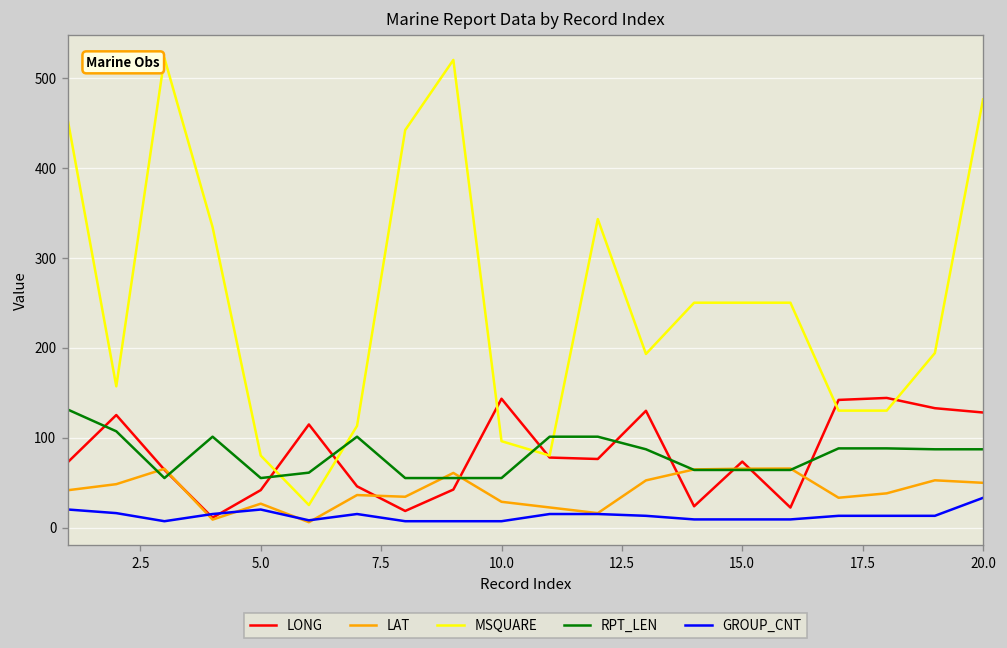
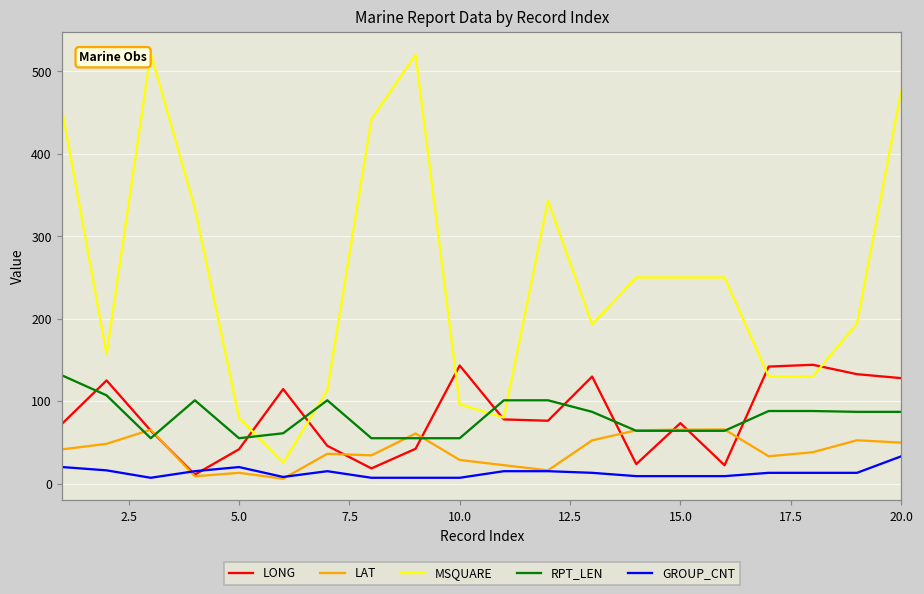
LAT, 5.0: 30 -> 10
